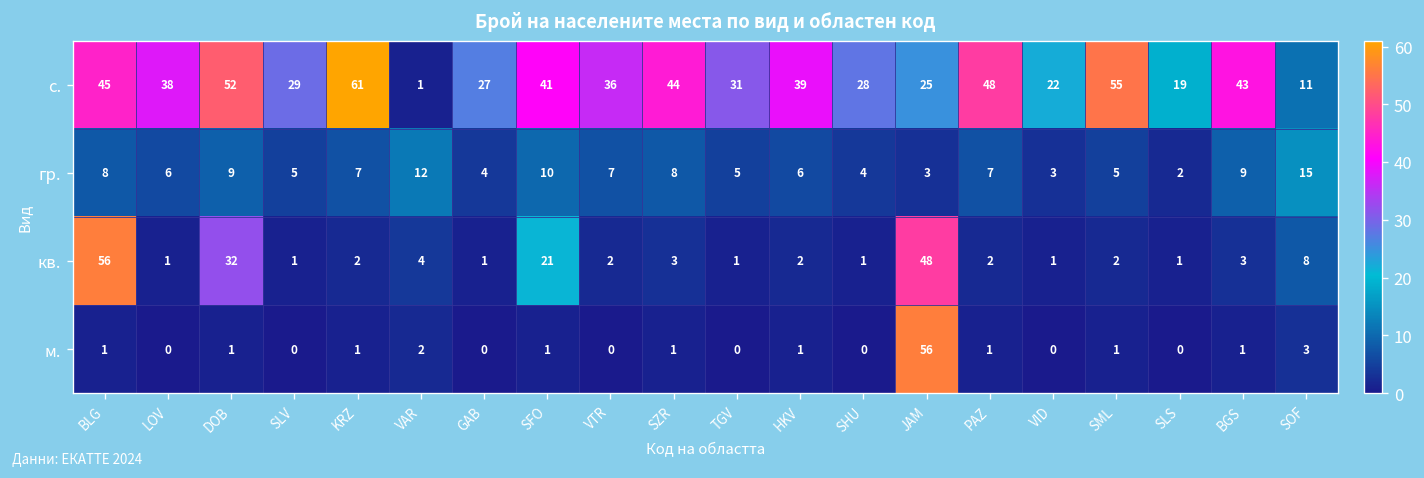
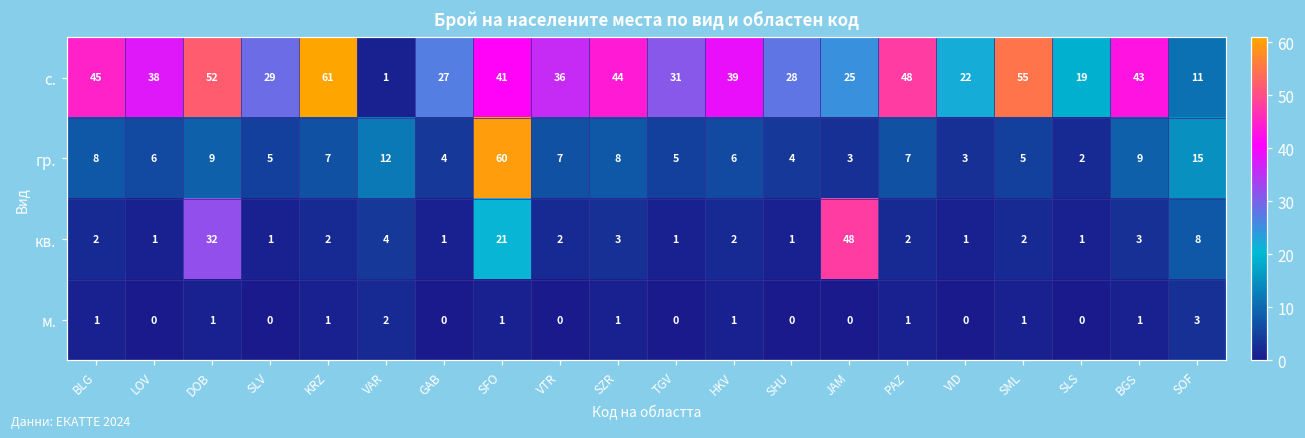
гр., SFO: 10 -> 60
кв., BLG: 56 -> 2
м., JAM: 56 -> 0
